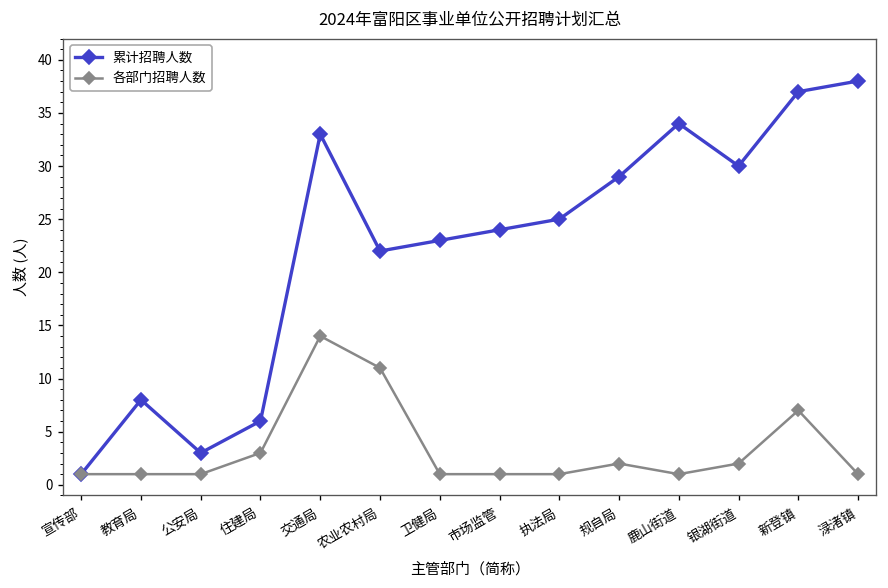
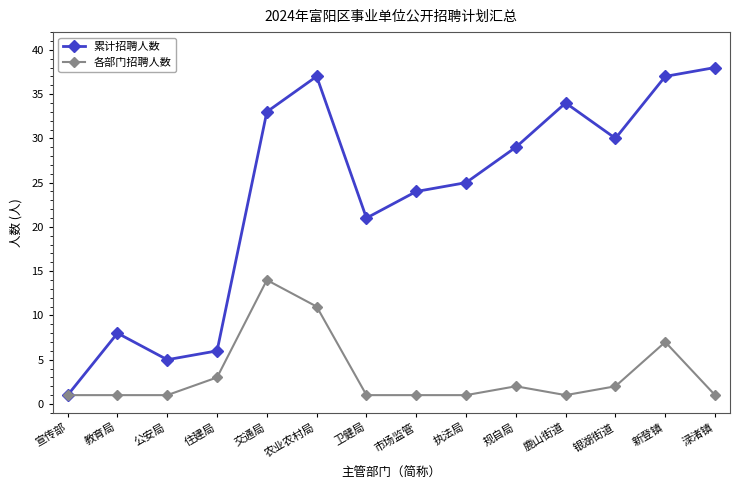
累计招聘人数, 公安局: 3 -> 5
累计招聘人数, 农业农村局: 22 -> 37
累计招聘人数, 卫健局: 23 -> 21
